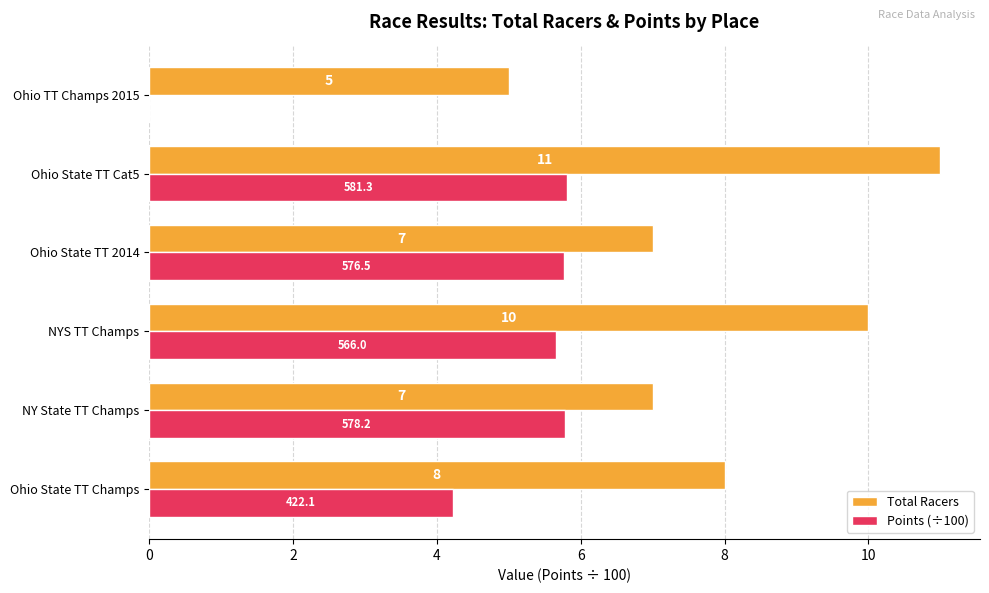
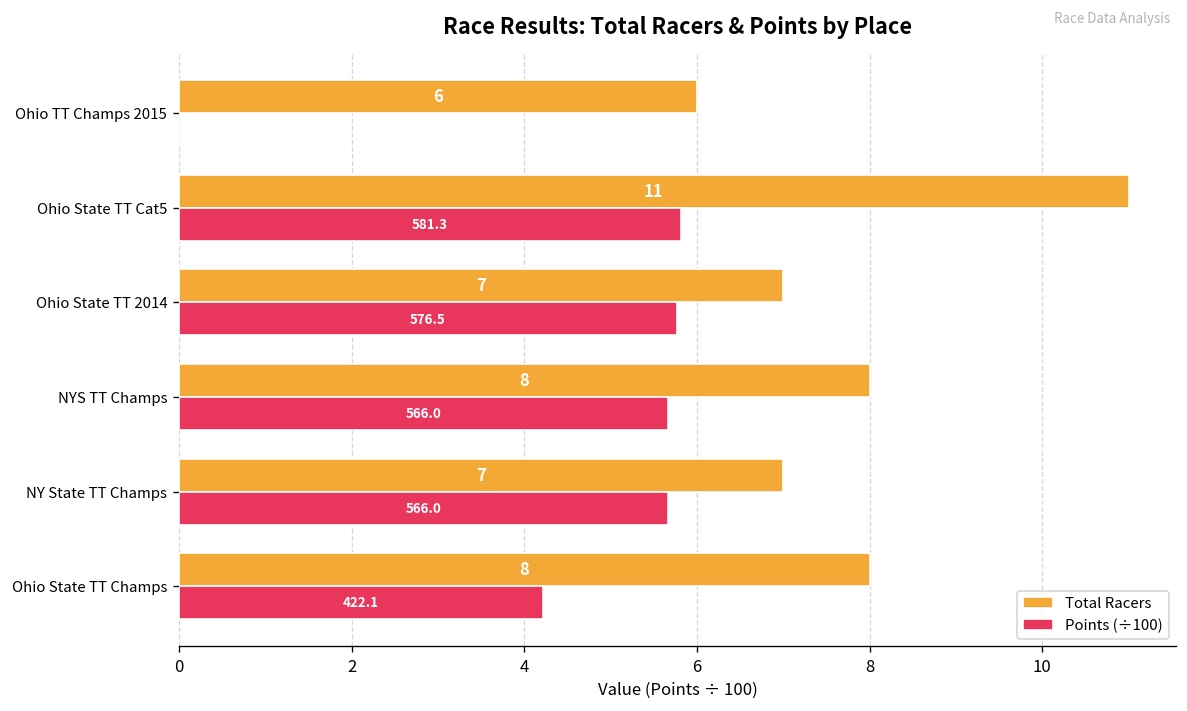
Total Racers, Ohio TT Champs 2015: 5 -> 6
Total Racers, NYS TT Champs: 10 -> 8
Points (÷100), NY State TT Champs: 578.2 -> 566.0
